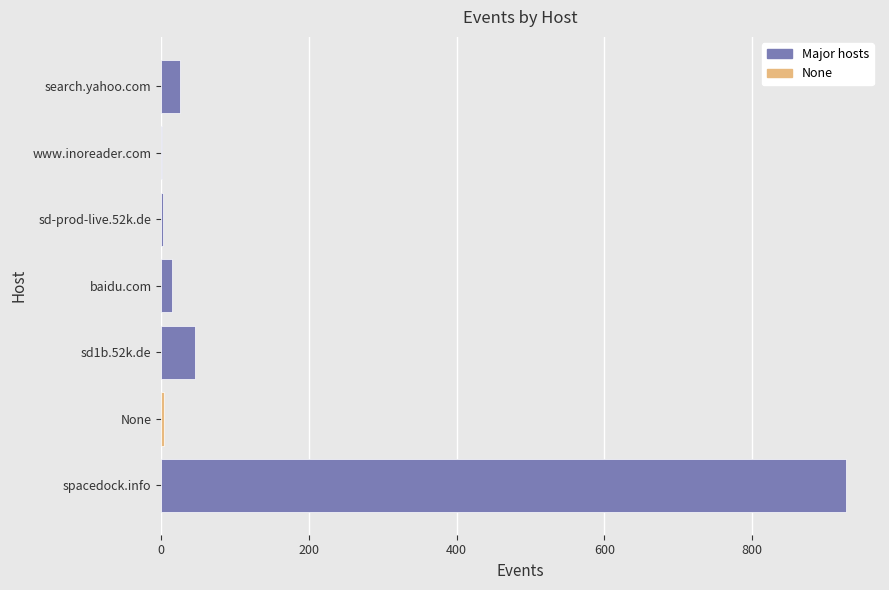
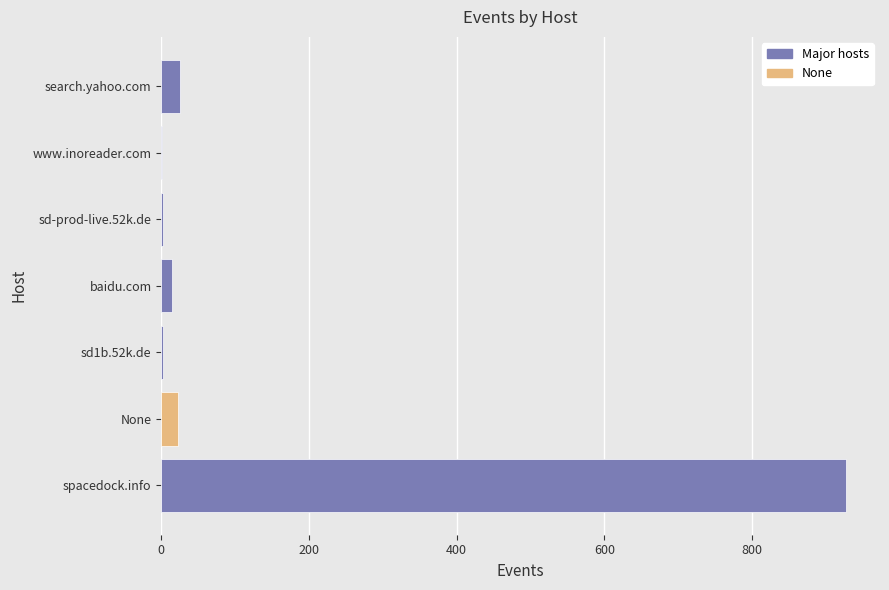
sd1b.52k.de: 50 -> 0
None: 0 -> 20
